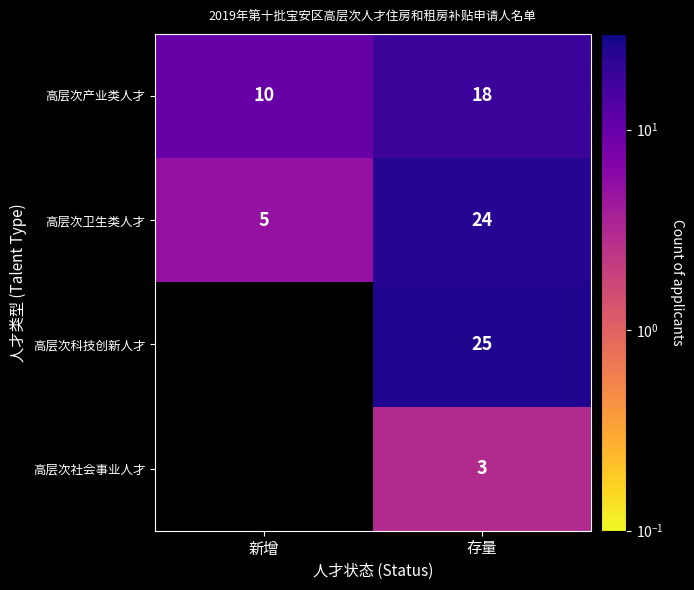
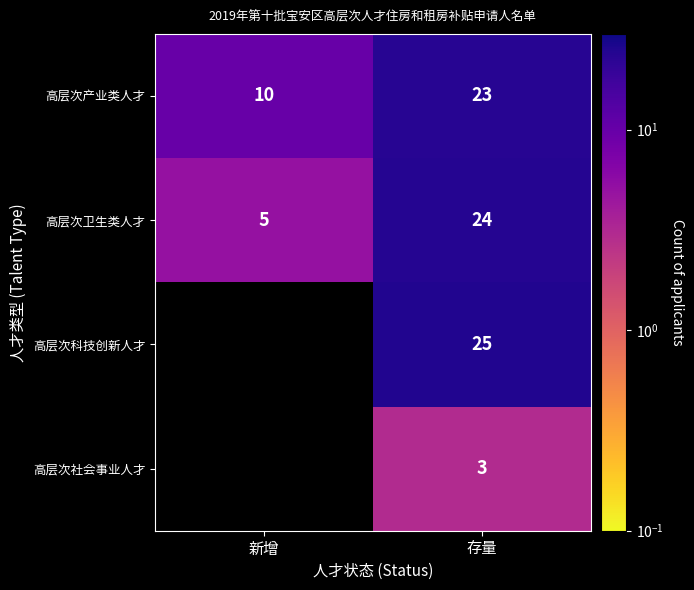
高层次产业类人才, 存量: 18 -> 23
